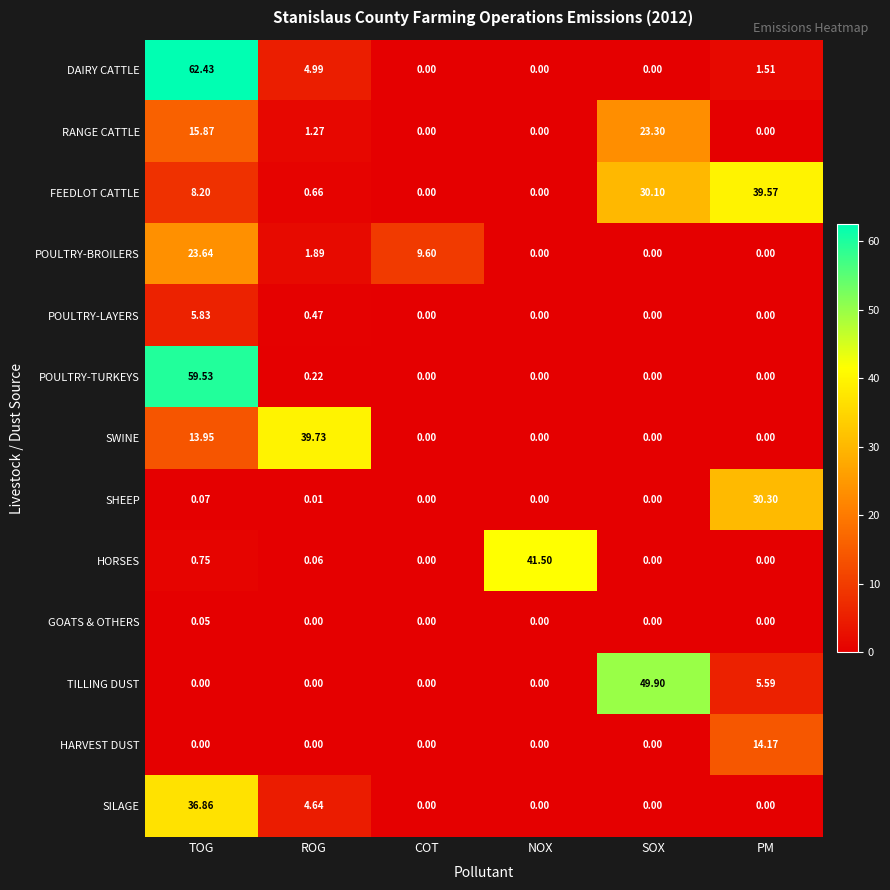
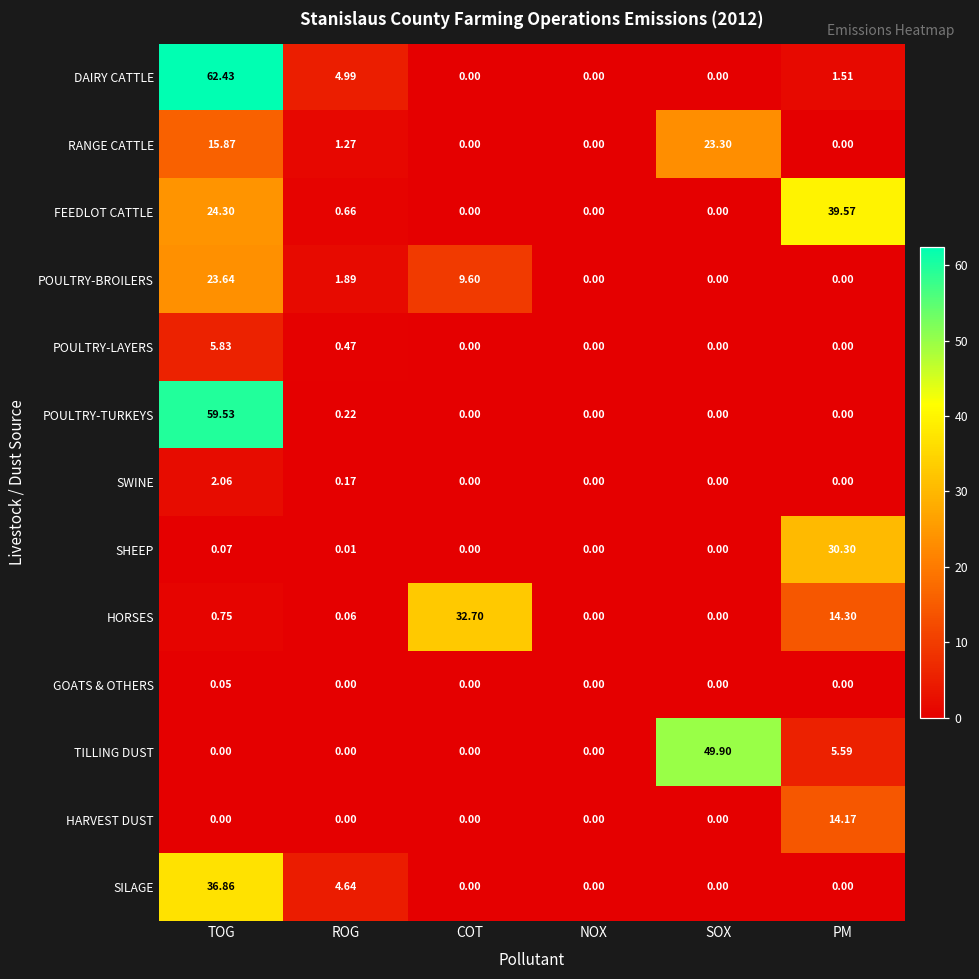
FEEDLOT CATTLE, TOG: 8.20 -> 24.30
FEEDLOT CATTLE, SOX: 30.10 -> 0.00
SWINE, TOG: 13.95 -> 2.06
SWINE, ROG: 39.73 -> 0.17
HORSES, COT: 0.00 -> 32.70
HORSES, NOX: 41.50 -> 0.00
HORSES, PM: 0.00 -> 14.30
